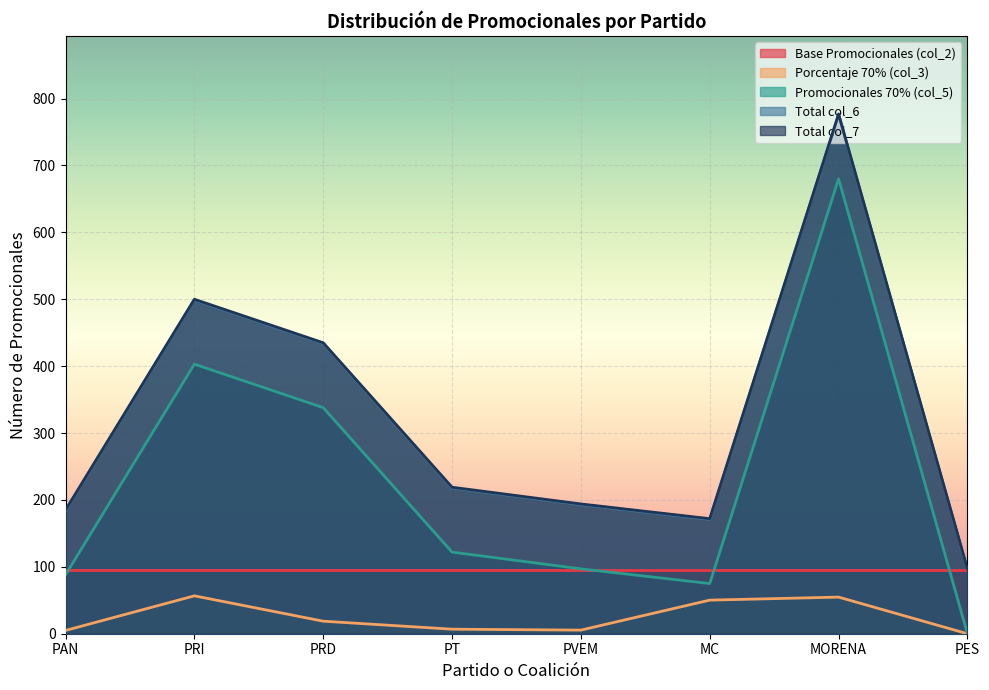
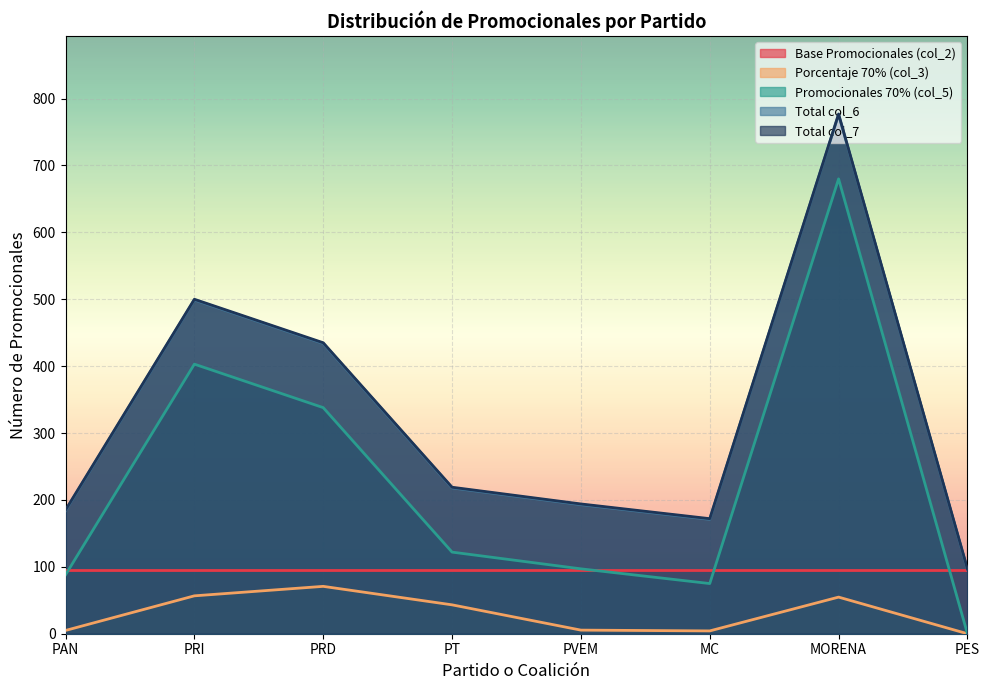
Porcentaje 70% (col_3), PRD: 20 -> 70
Porcentaje 70% (col_3), PT: 10 -> 40
Porcentaje 70% (col_3), MC: 50 -> 0
